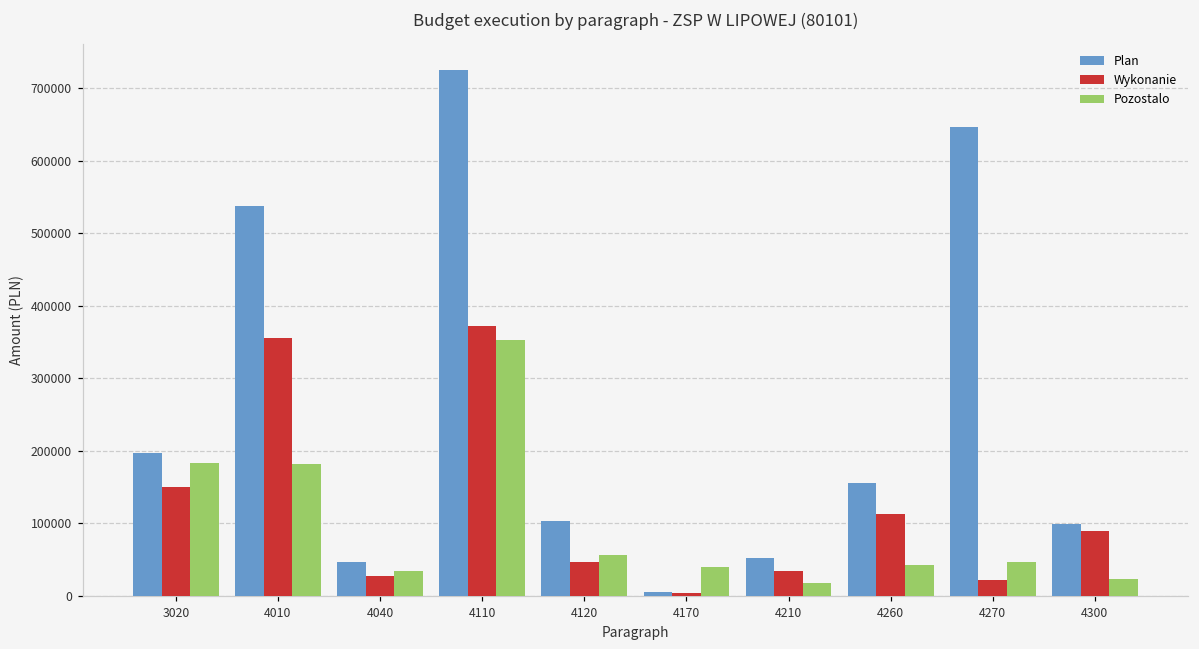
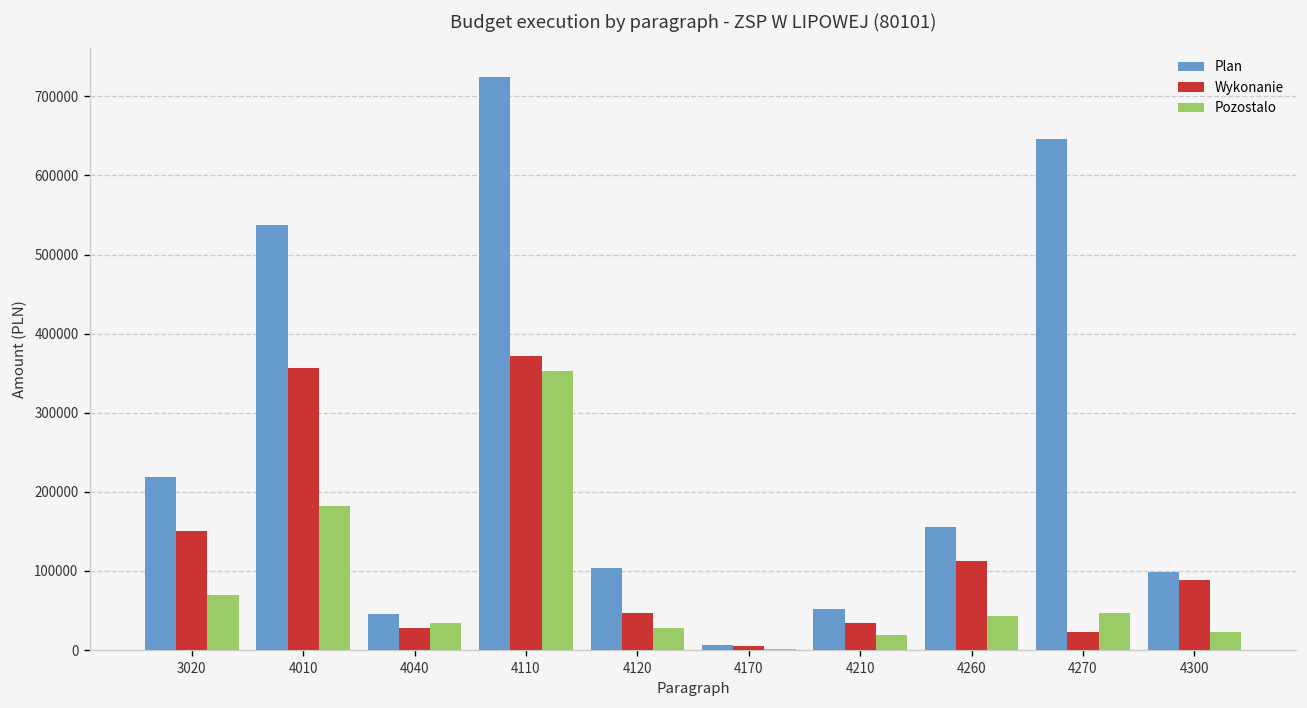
Plan, 3020: 200000 -> 220000
Pozostalo, 3020: 180000 -> 70000
Pozostalo, 4120: 60000 -> 30000
Pozostalo, 4170: 40000 -> 0
